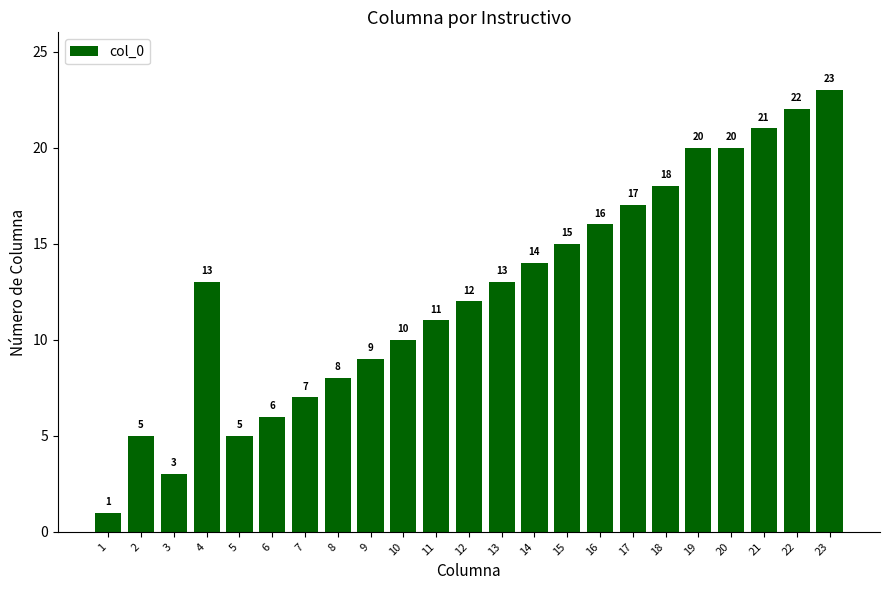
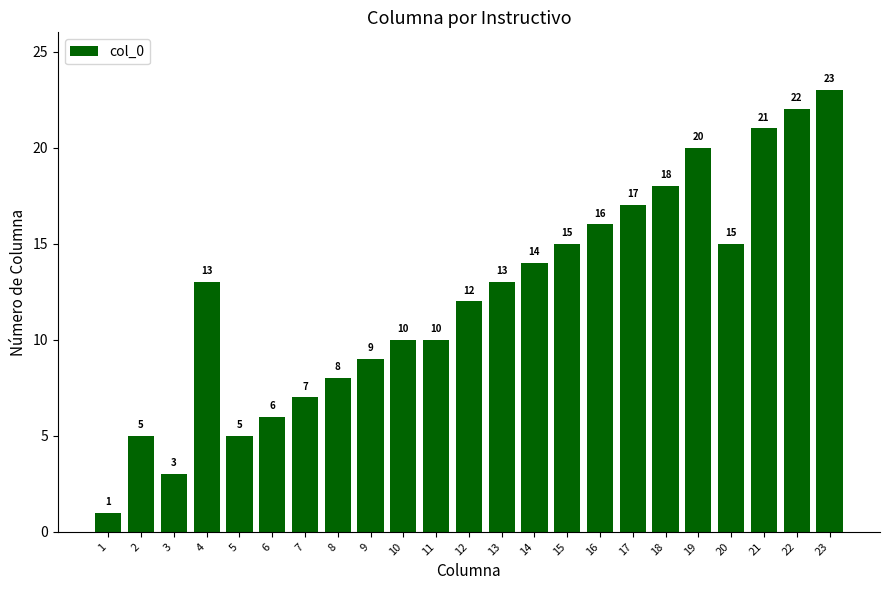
11: 11 -> 10
20: 20 -> 15
